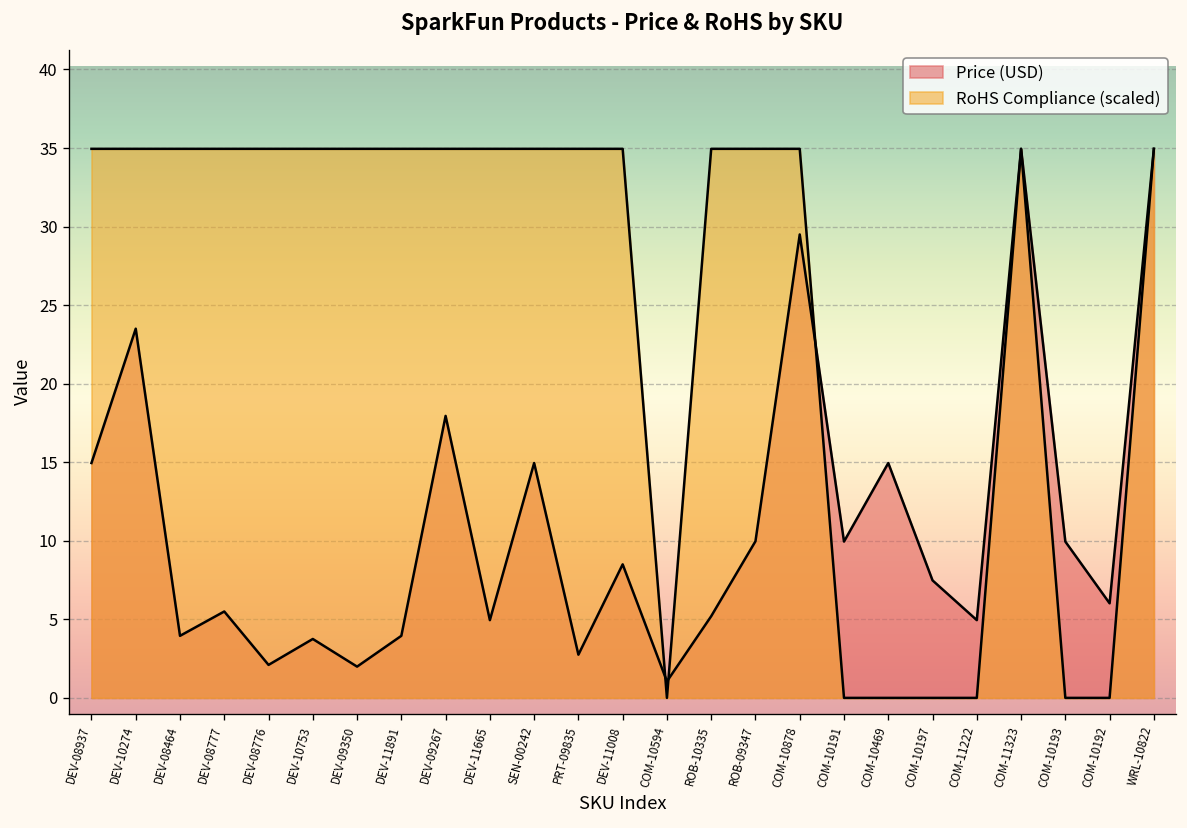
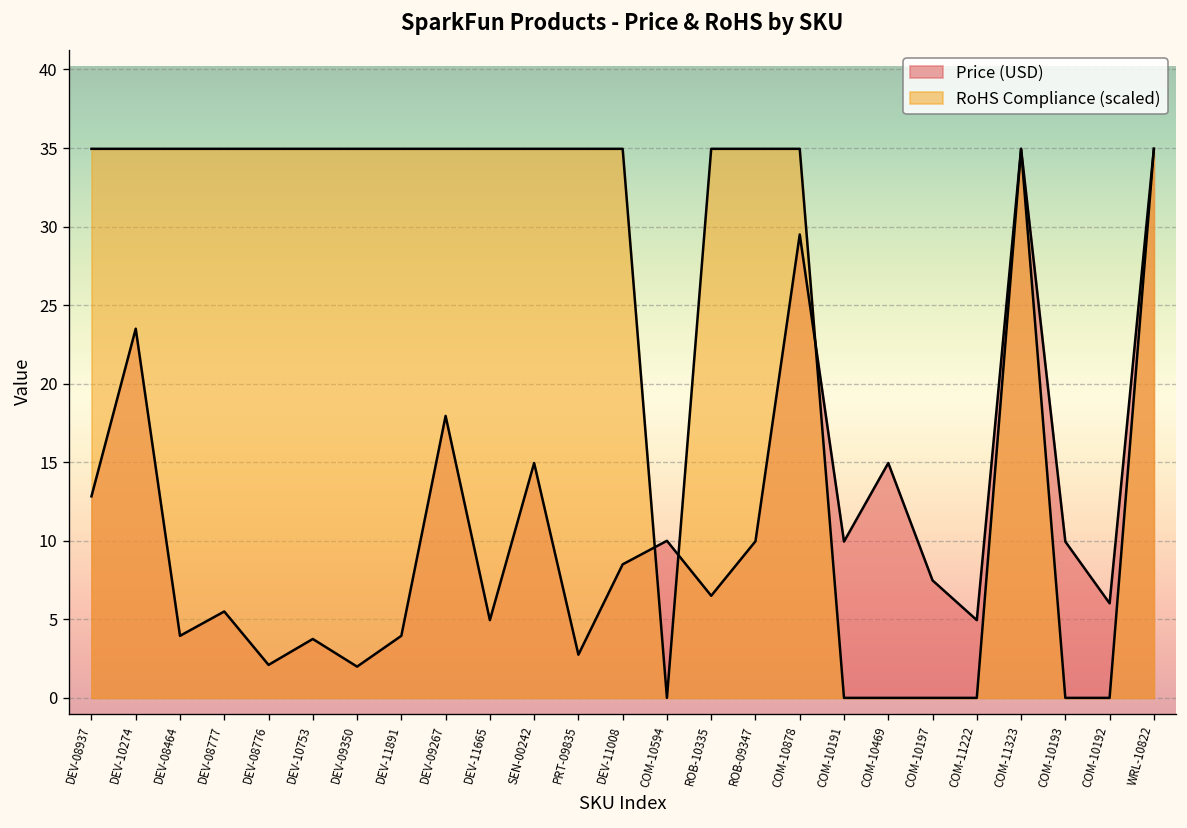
Price (USD), DEV-08937: 15.0 -> 12.8
Price (USD), COM-10594: 1.1 -> 10.0
Price (USD), ROB-10335: 5.2 -> 6.5
